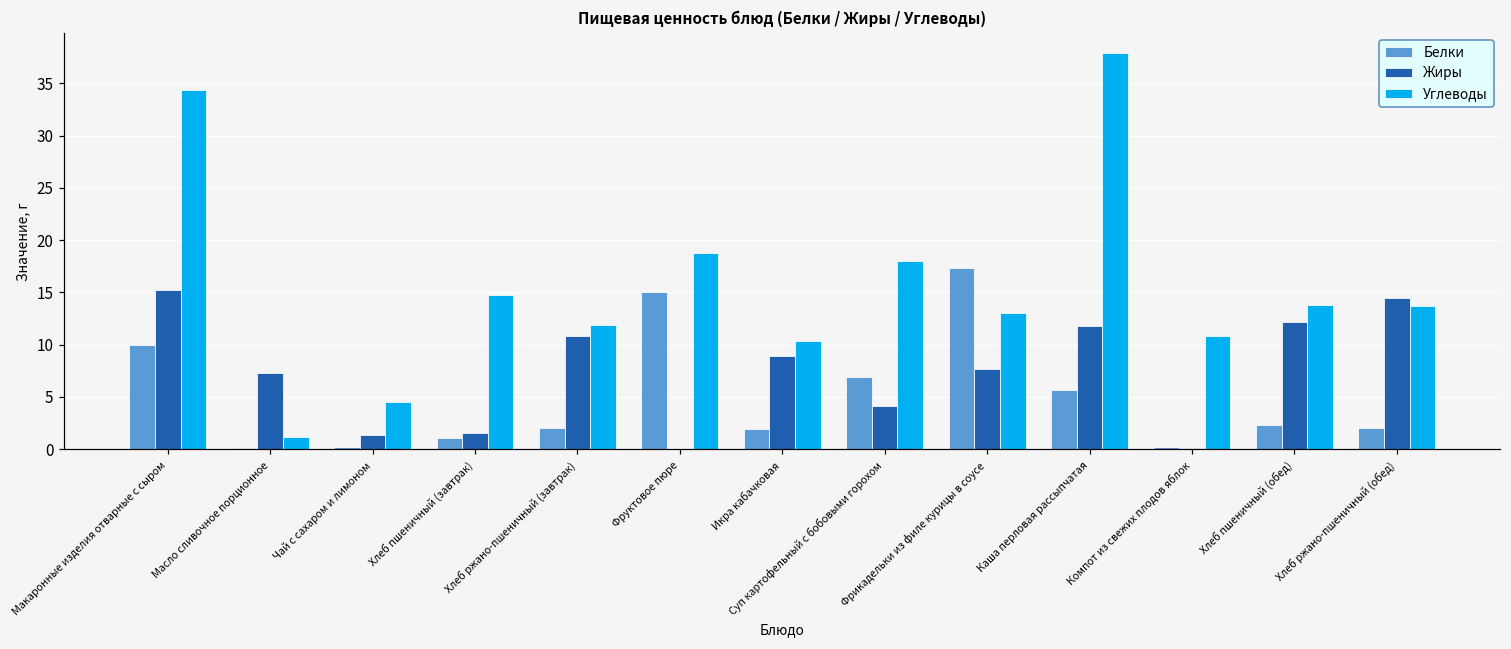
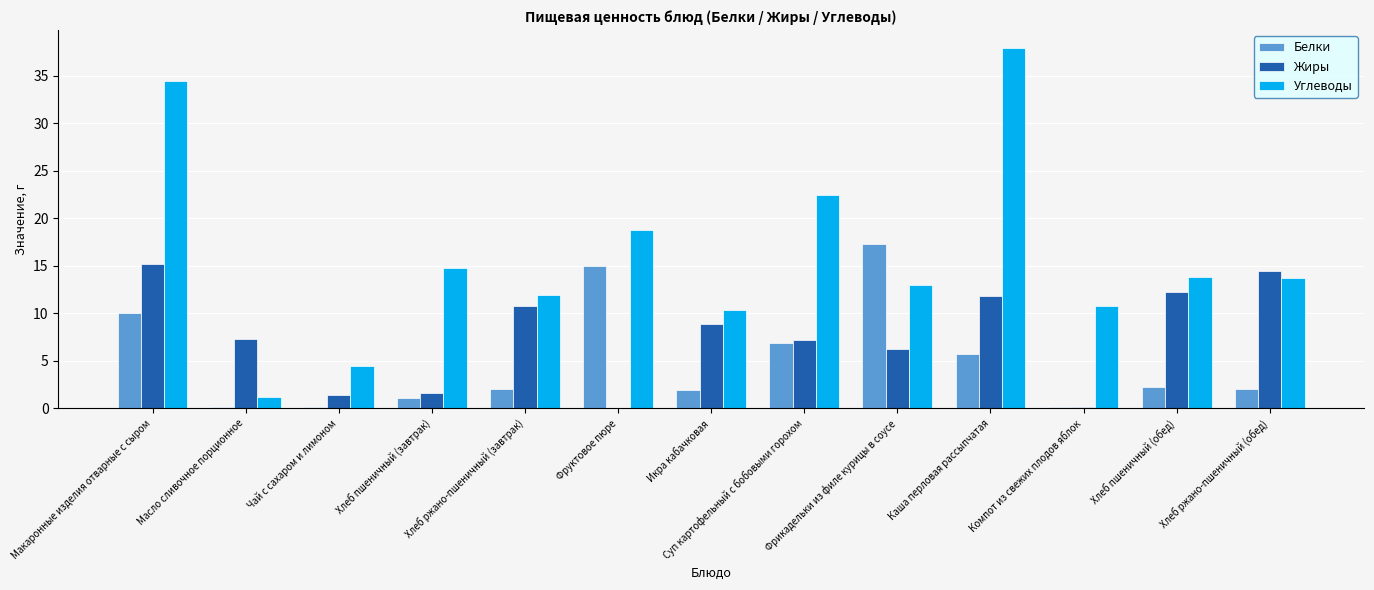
Жиры, Суп картофельный с бобовыми горохом: 4 -> 7
Углеводы, Суп картофельный с бобовыми горохом: 18 -> 22
Жиры, Фрикадельки из филе курицы в соусе: 8 -> 6
